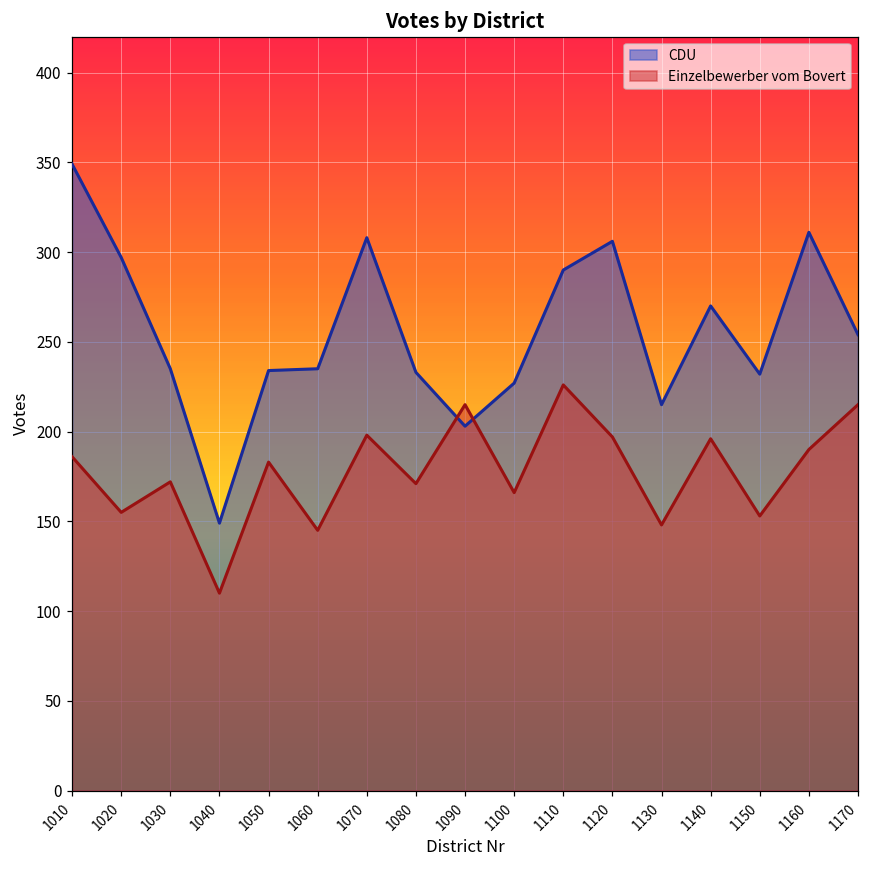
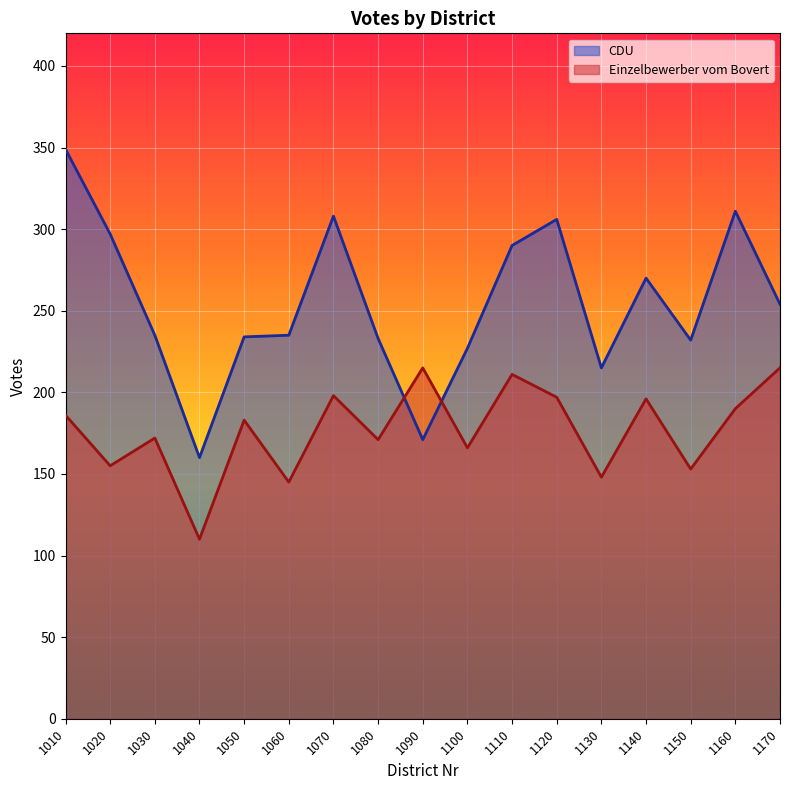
CDU, 1040: 149 -> 160
CDU, 1090: 203 -> 171
Einzelbewerber vom Bovert, 1110: 226 -> 211
